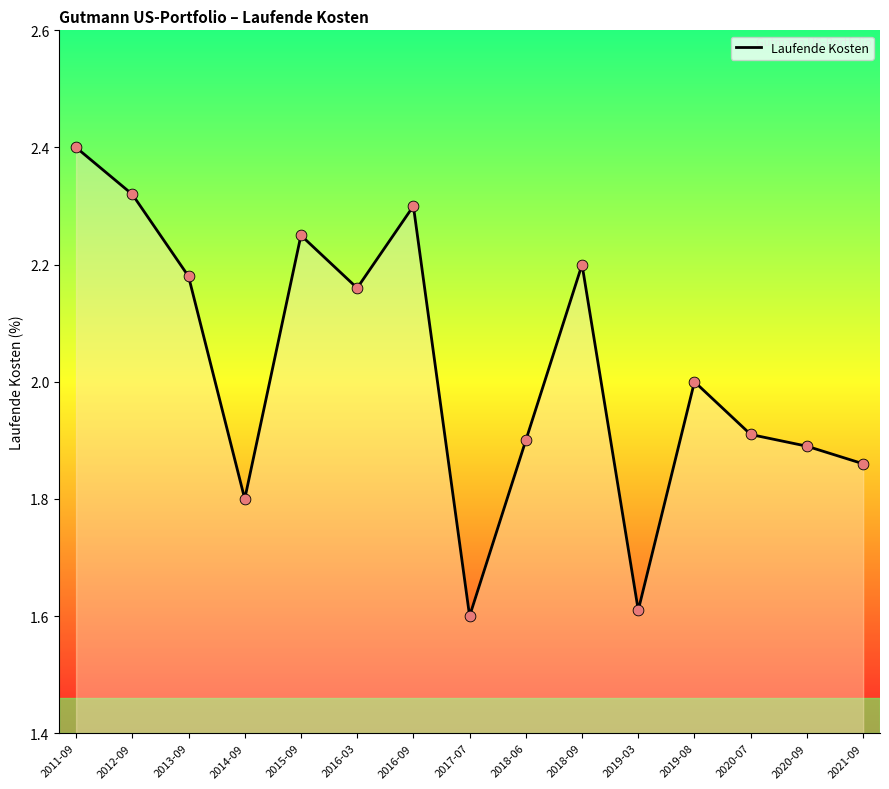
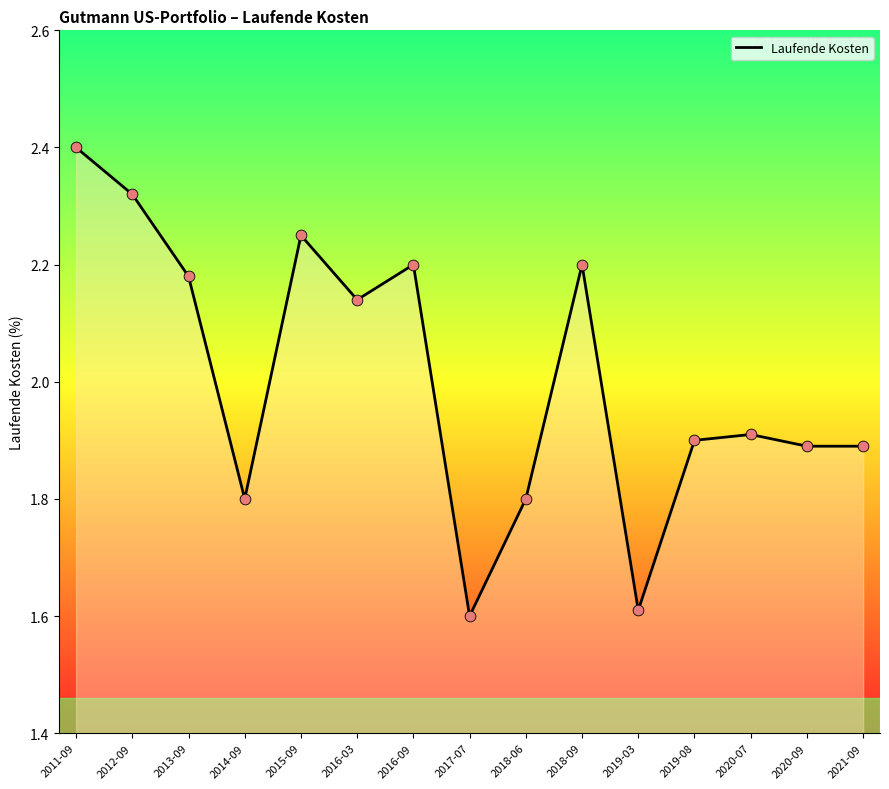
2016-03: 2.16 -> 2.14
2016-09: 2.3 -> 2.2
2018-06: 1.9 -> 1.8
2019-08: 2.0 -> 1.9
2021-09: 1.86 -> 1.89
